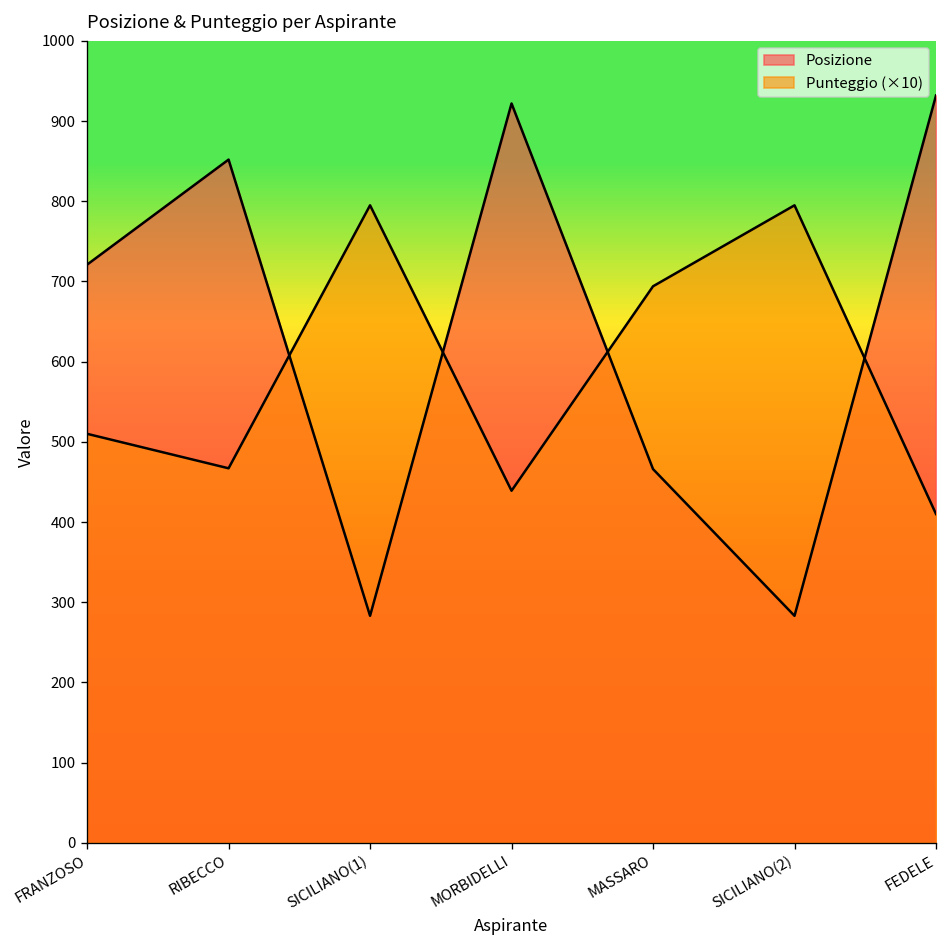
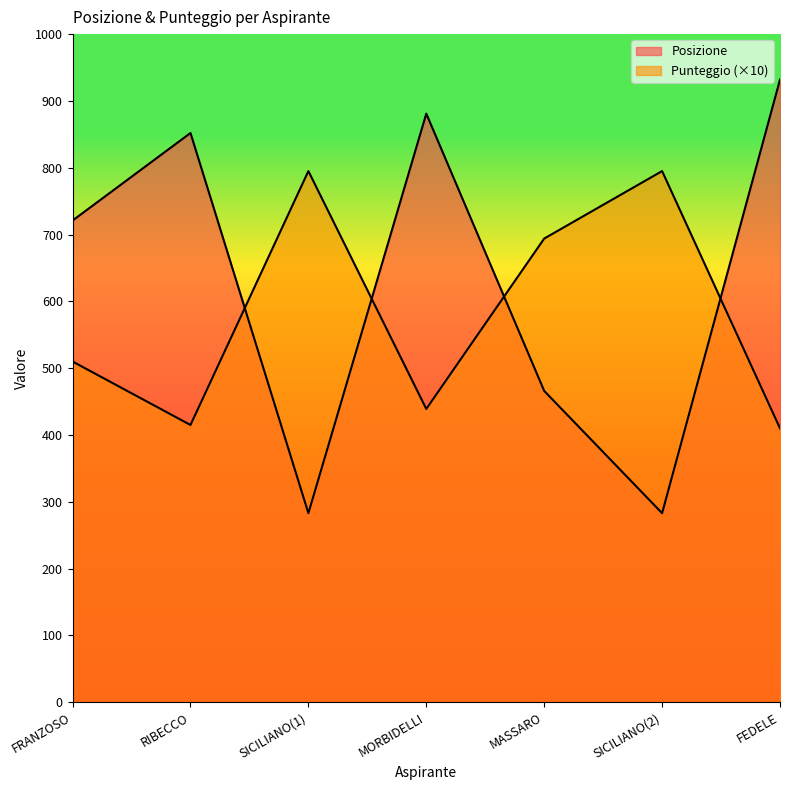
Punteggio (×10), RIBECCO: 470 -> 420
Posizione, MORBIDELLI: 920 -> 880
